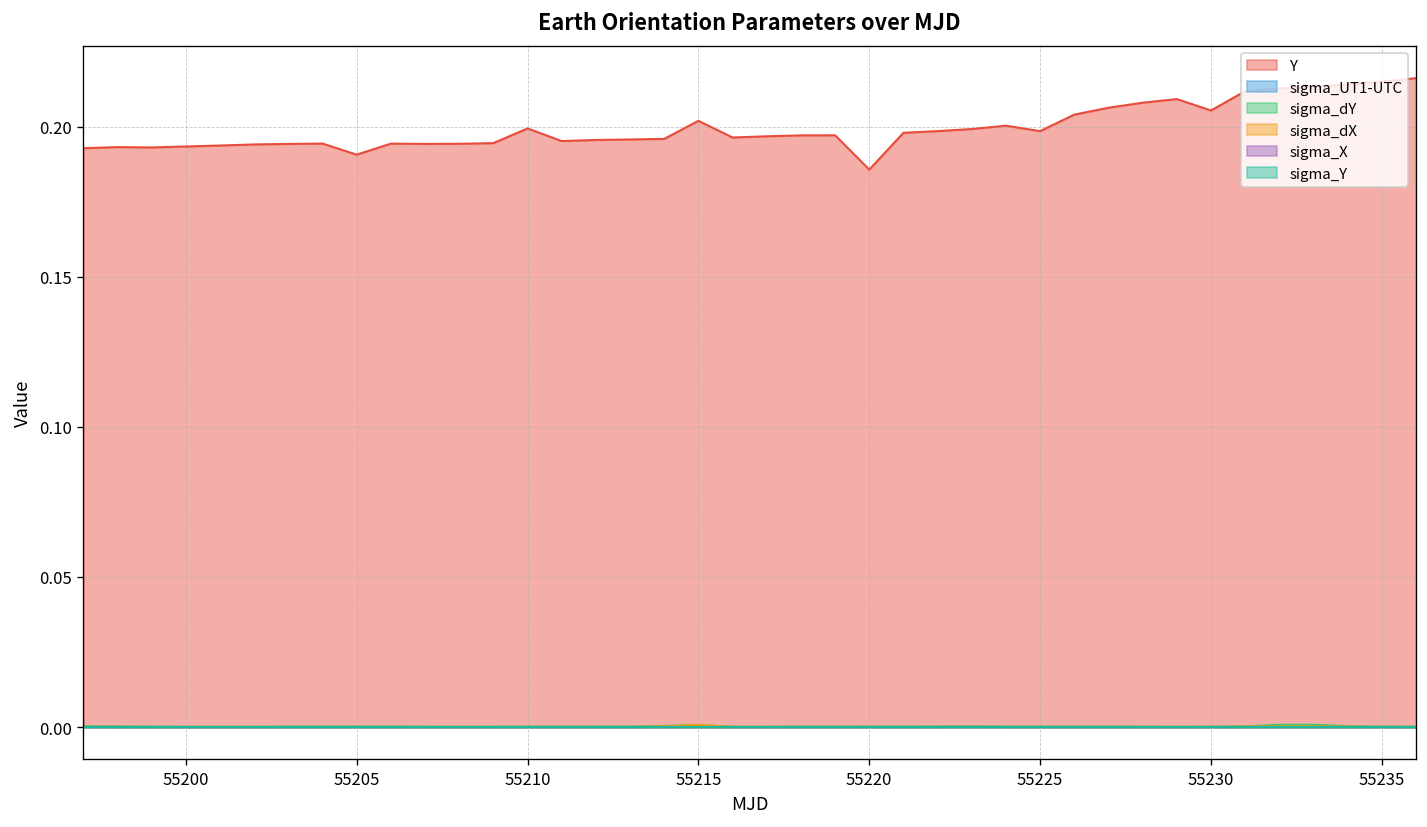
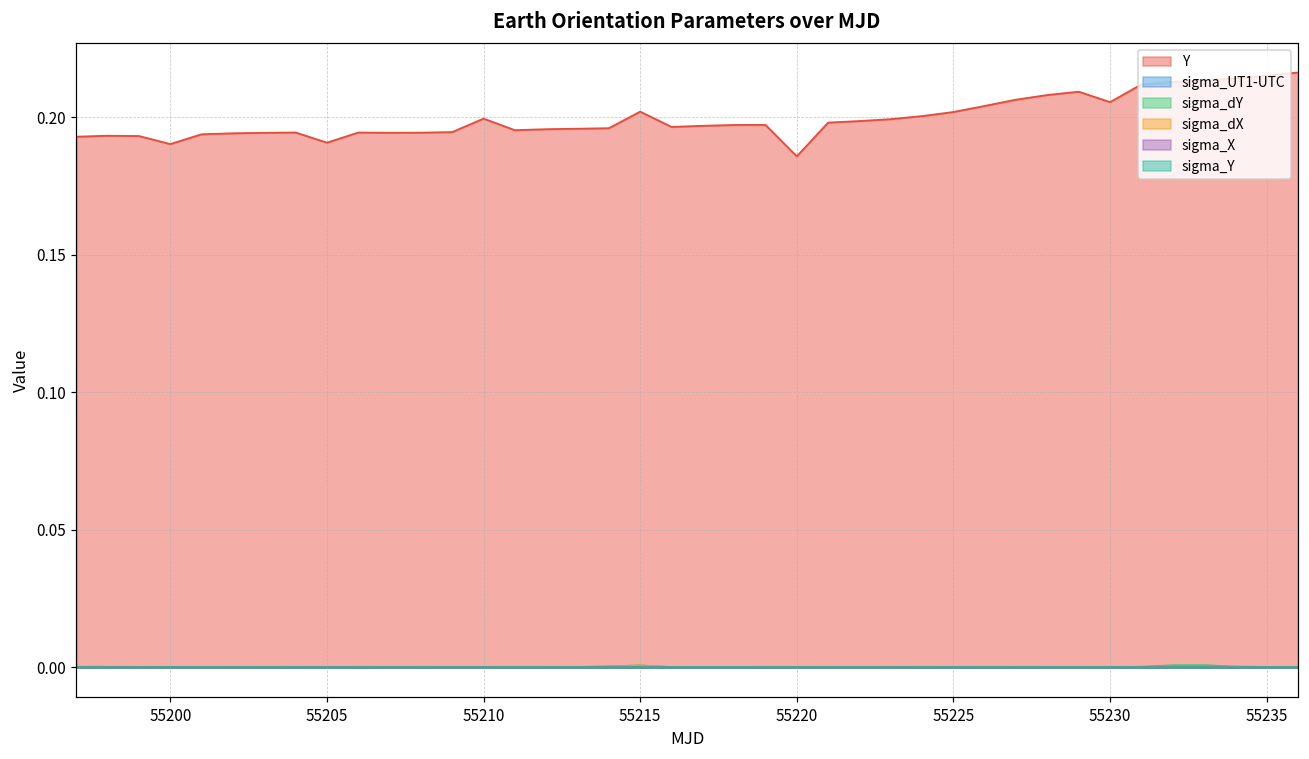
Y, 55200: 0.193 -> 0.190
Y, 55225: 0.199 -> 0.202
